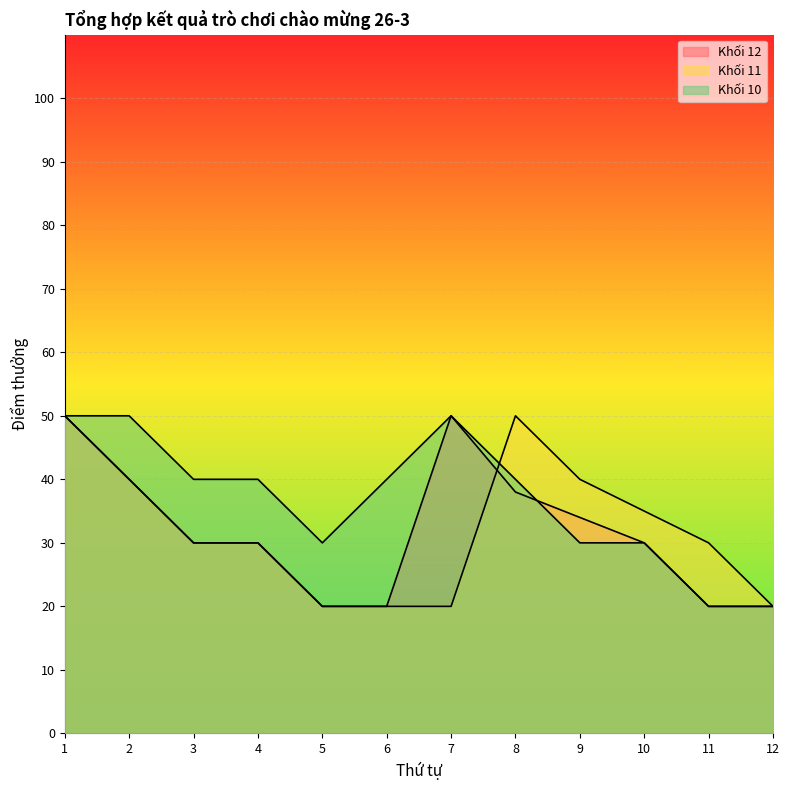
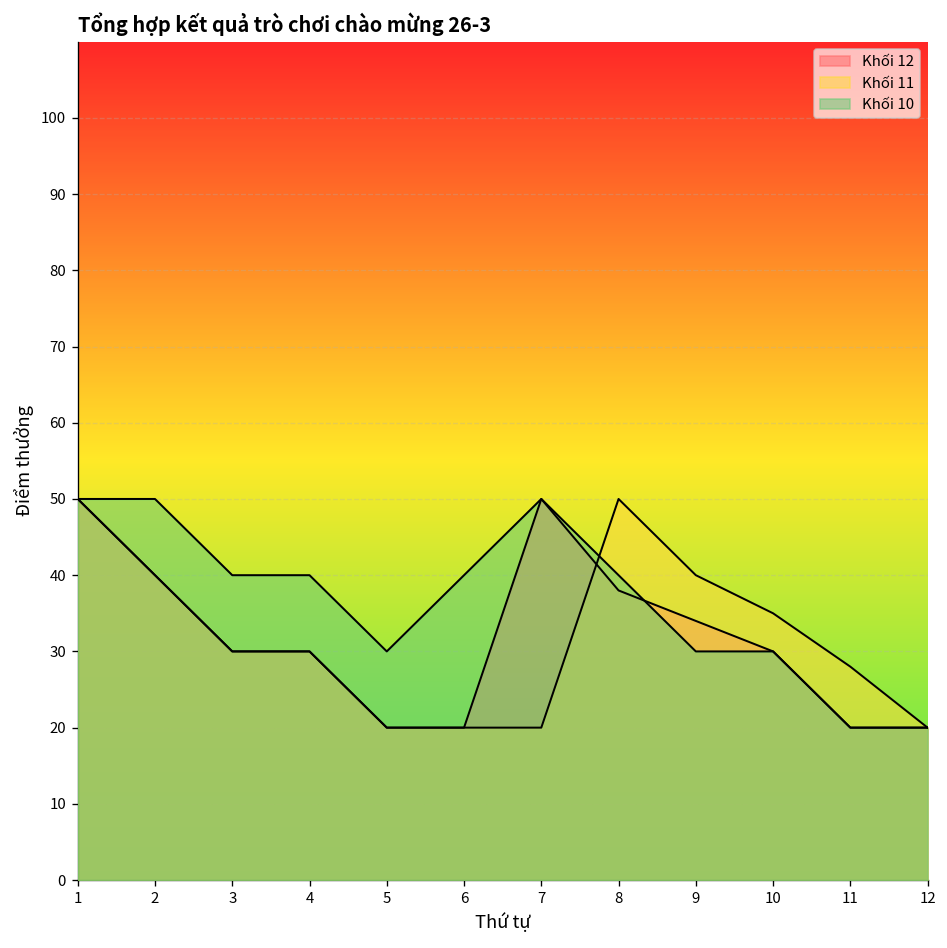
Khối 11, 11: 30 -> 28
